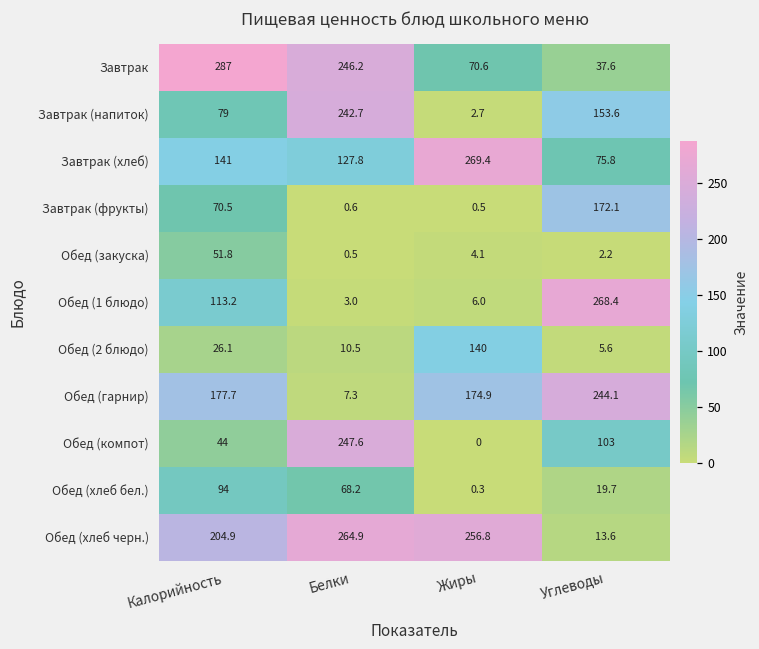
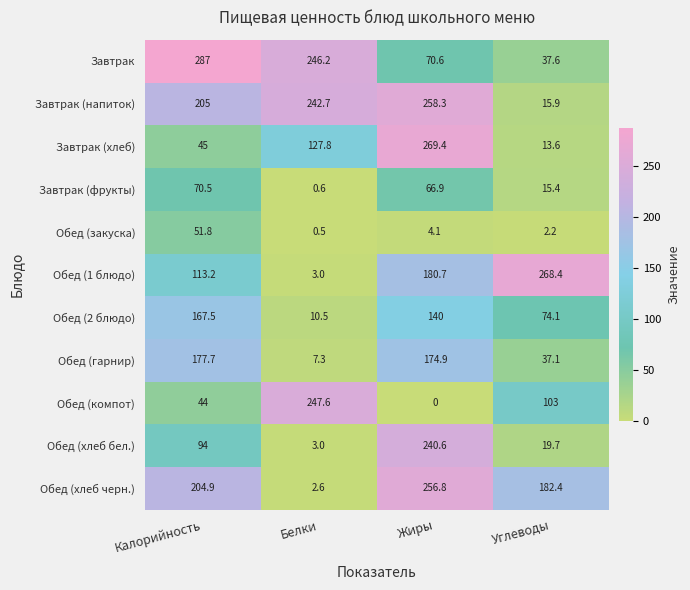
Завтрак (напиток), Калорийность: 79 -> 205
Завтрак (напиток), Жиры: 2.7 -> 258.3
Завтрак (напиток), Углеводы: 153.6 -> 15.9
Завтрак (хлеб), Калорийность: 141 -> 45
Завтрак (хлеб), Углеводы: 75.8 -> 13.6
Завтрак (фрукты), Жиры: 0.5 -> 66.9
Завтрак (фрукты), Углеводы: 172.1 -> 15.4
Обед (1 блюдо), Жиры: 6.0 -> 180.7
Обед (2 блюдо), Калорийность: 26.1 -> 167.5
Обед (2 блюдо), Углеводы: 5.6 -> 74.1
Обед (гарнир), Углеводы: 244.1 -> 37.1
Обед (хлеб бел.), Белки: 68.2 -> 3.0
Обед (хлеб бел.), Жиры: 0.3 -> 240.6
Обед (хлеб черн.), Белки: 264.9 -> 2.6
Обед (хлеб черн.), Углеводы: 13.6 -> 182.4
